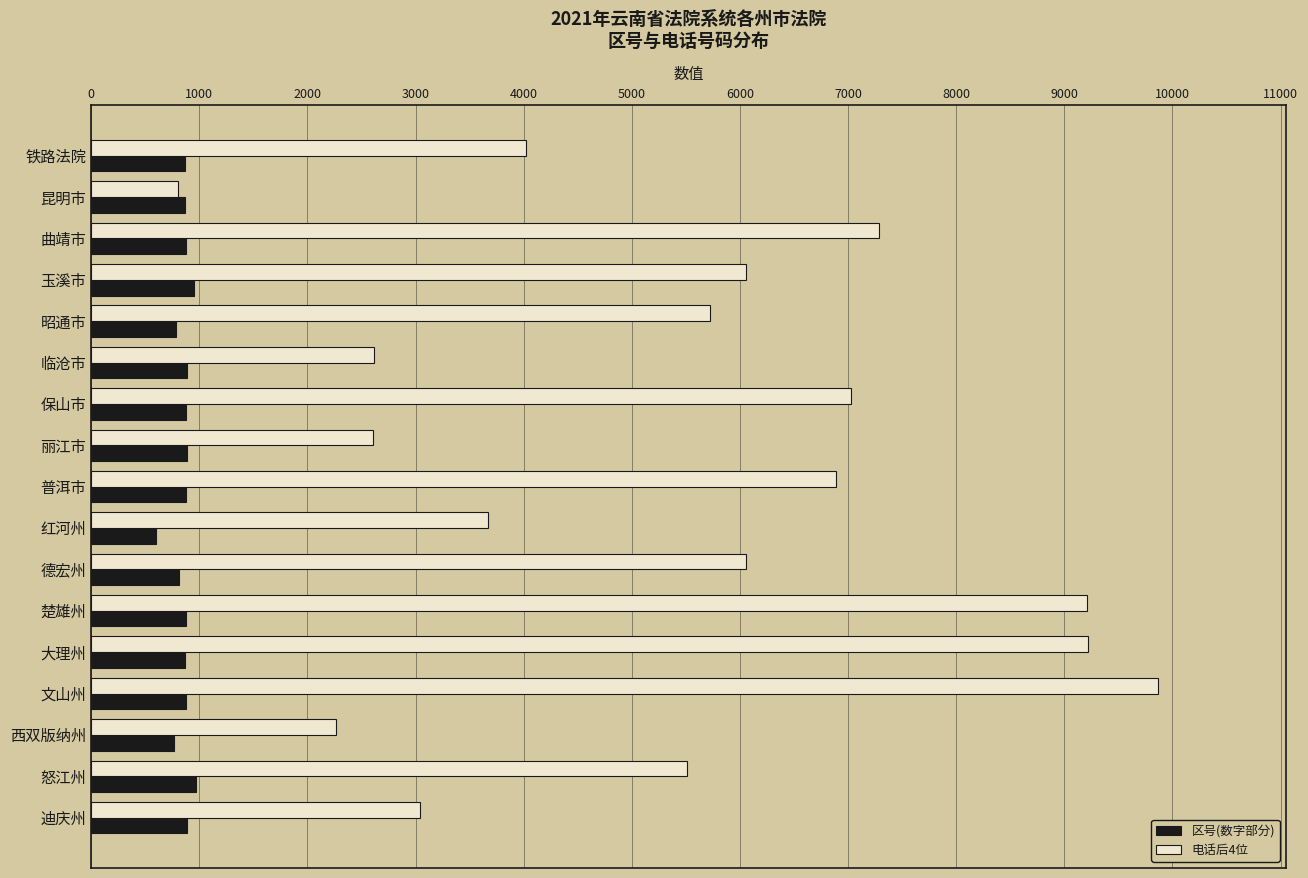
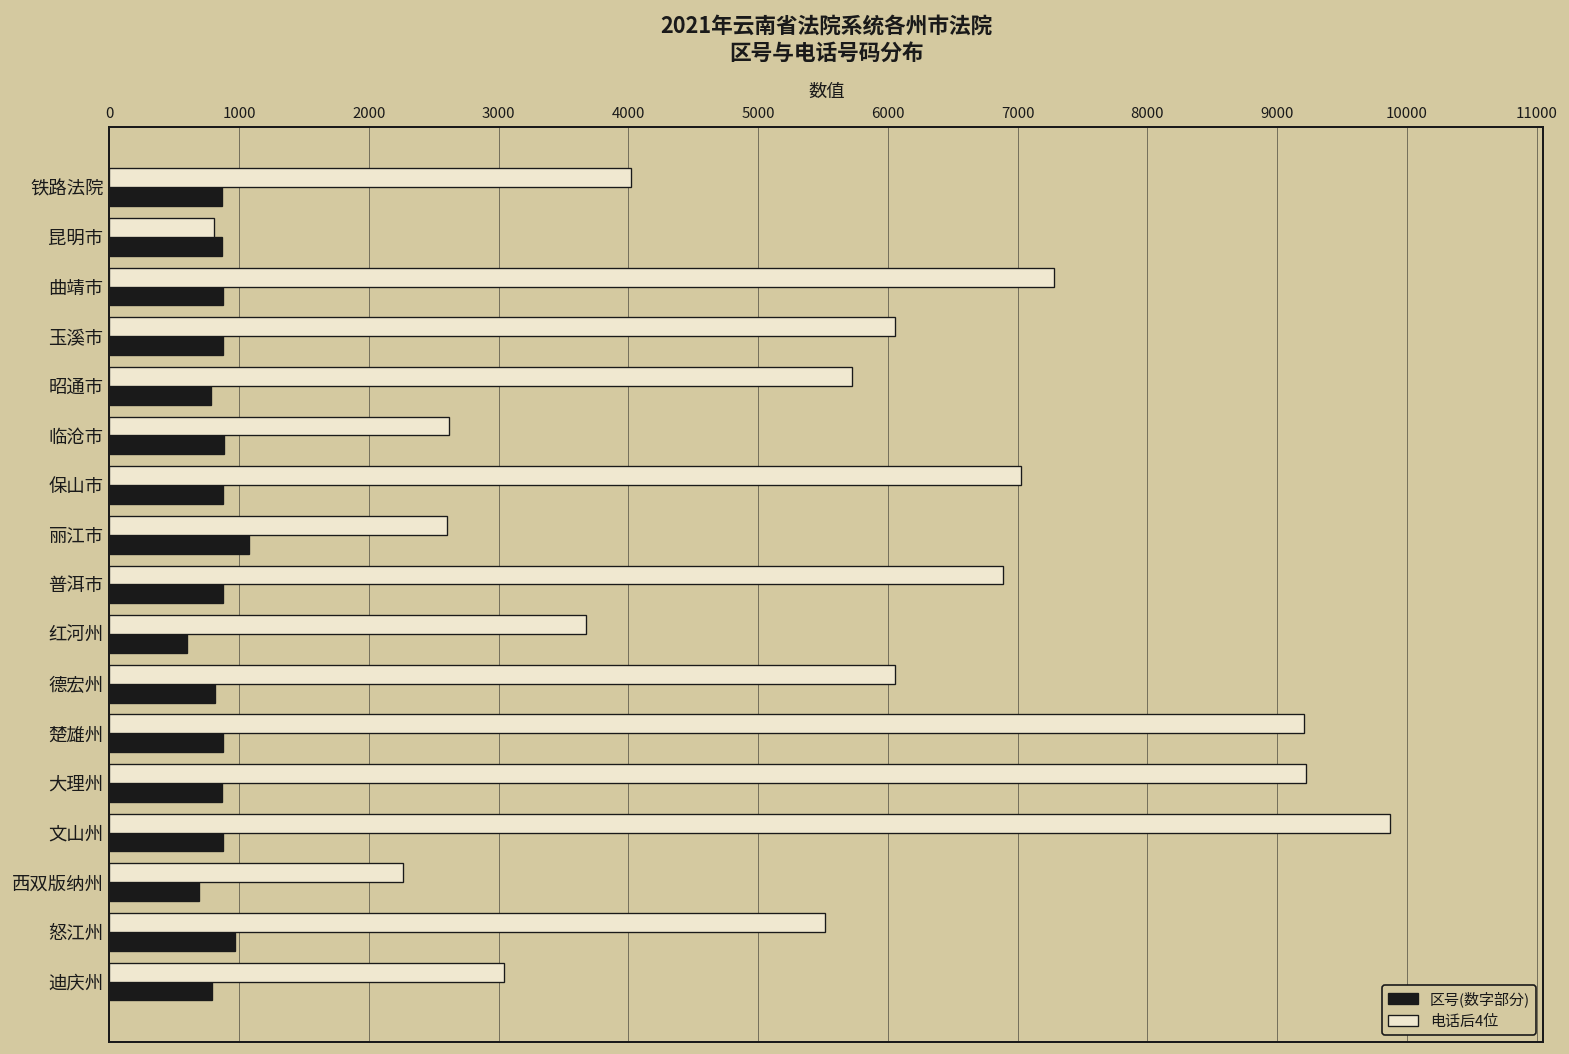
区号(数字部分), 玉溪市: 950 -> 880
区号(数字部分), 丽江市: 890 -> 1070
区号(数字部分), 西双版纳州: 770 -> 690
区号(数字部分), 迪庆州: 890 -> 790
